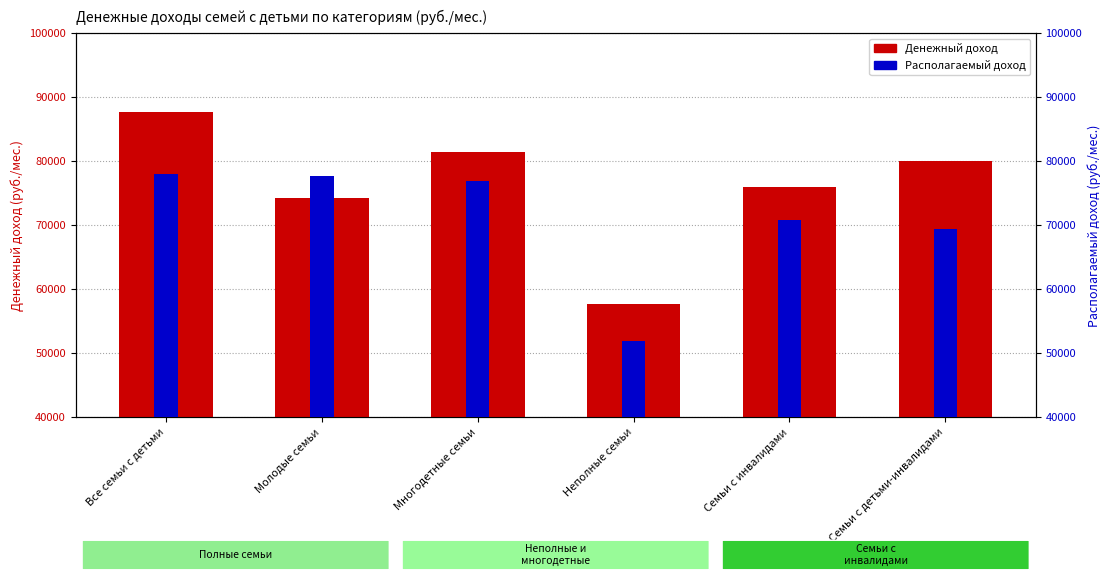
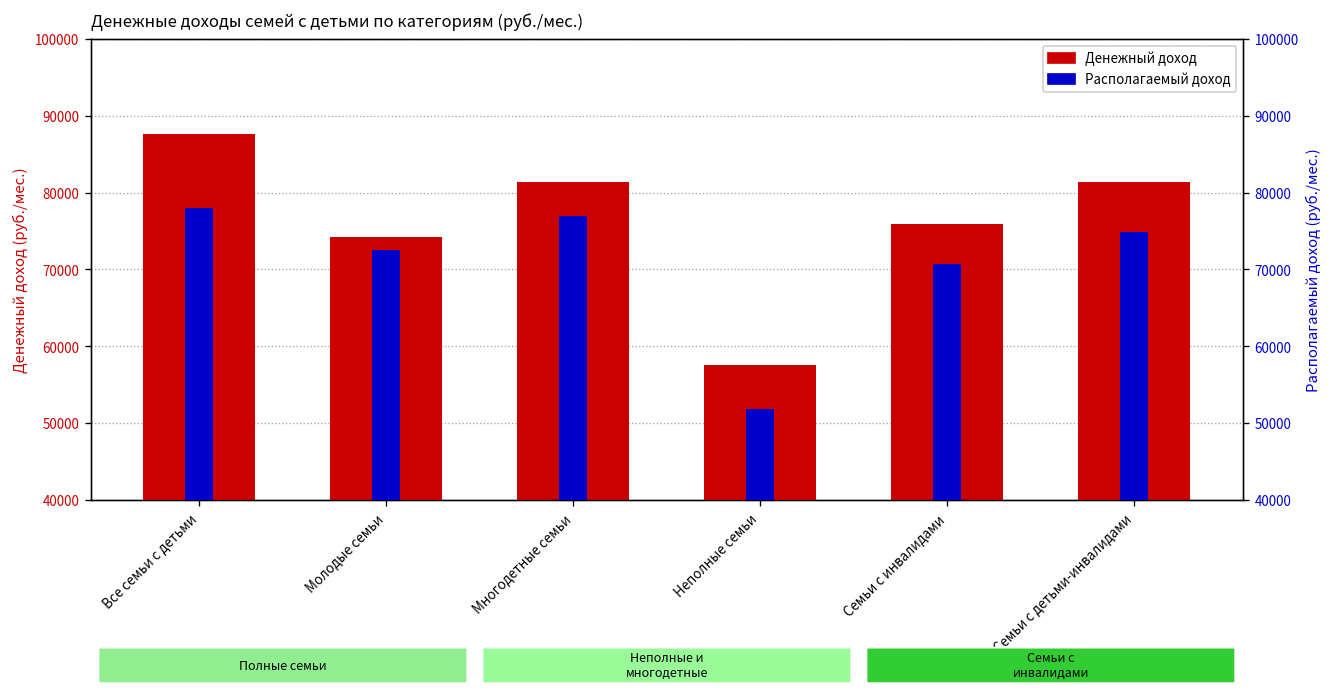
Денежный доход, Семьи с детьми-инвалидами: 80000 -> 81000
Располагаемый доход, Молодые семьи: 78000 -> 73000
Располагаемый доход, Семьи с детьми-инвалидами: 69000 -> 75000
